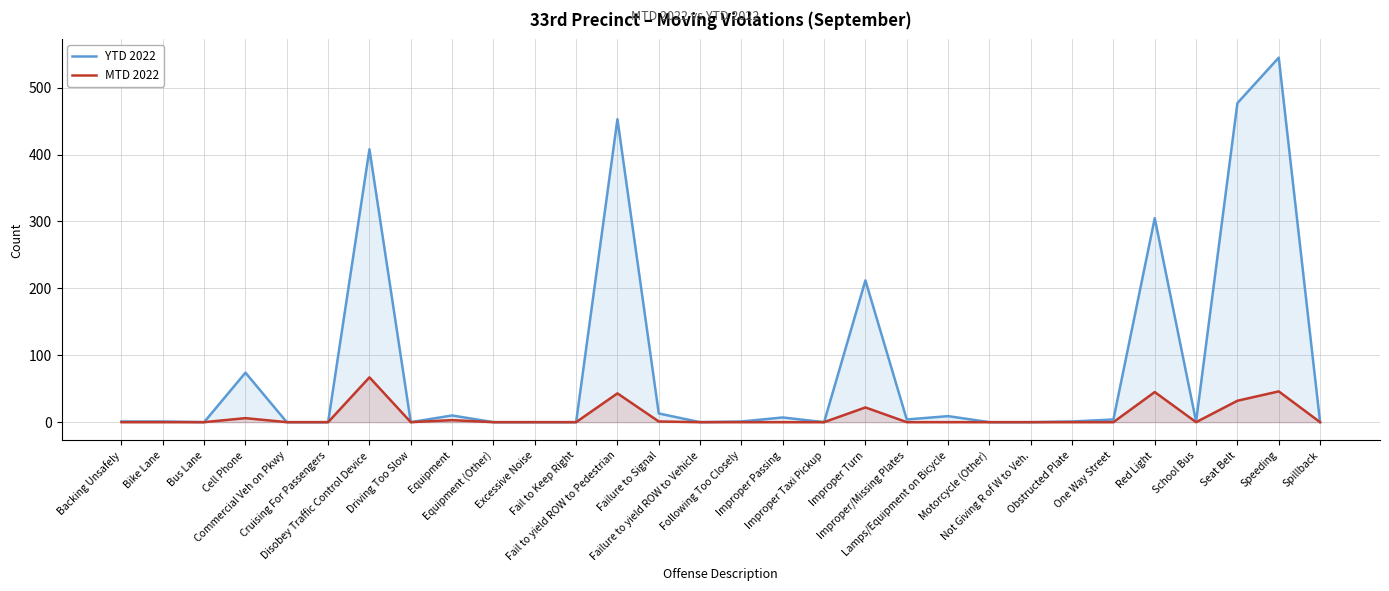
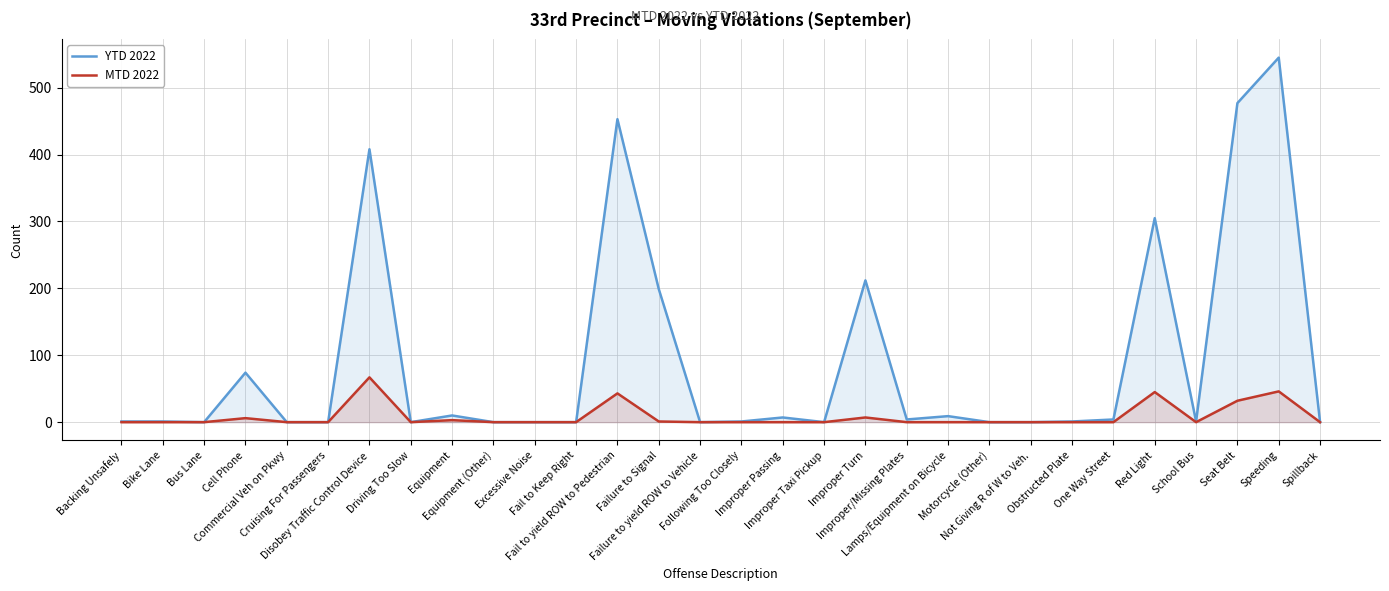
YTD 2022, Failure to Signal: 10 -> 200
MTD 2022, Improper Turn: 20 -> 10
